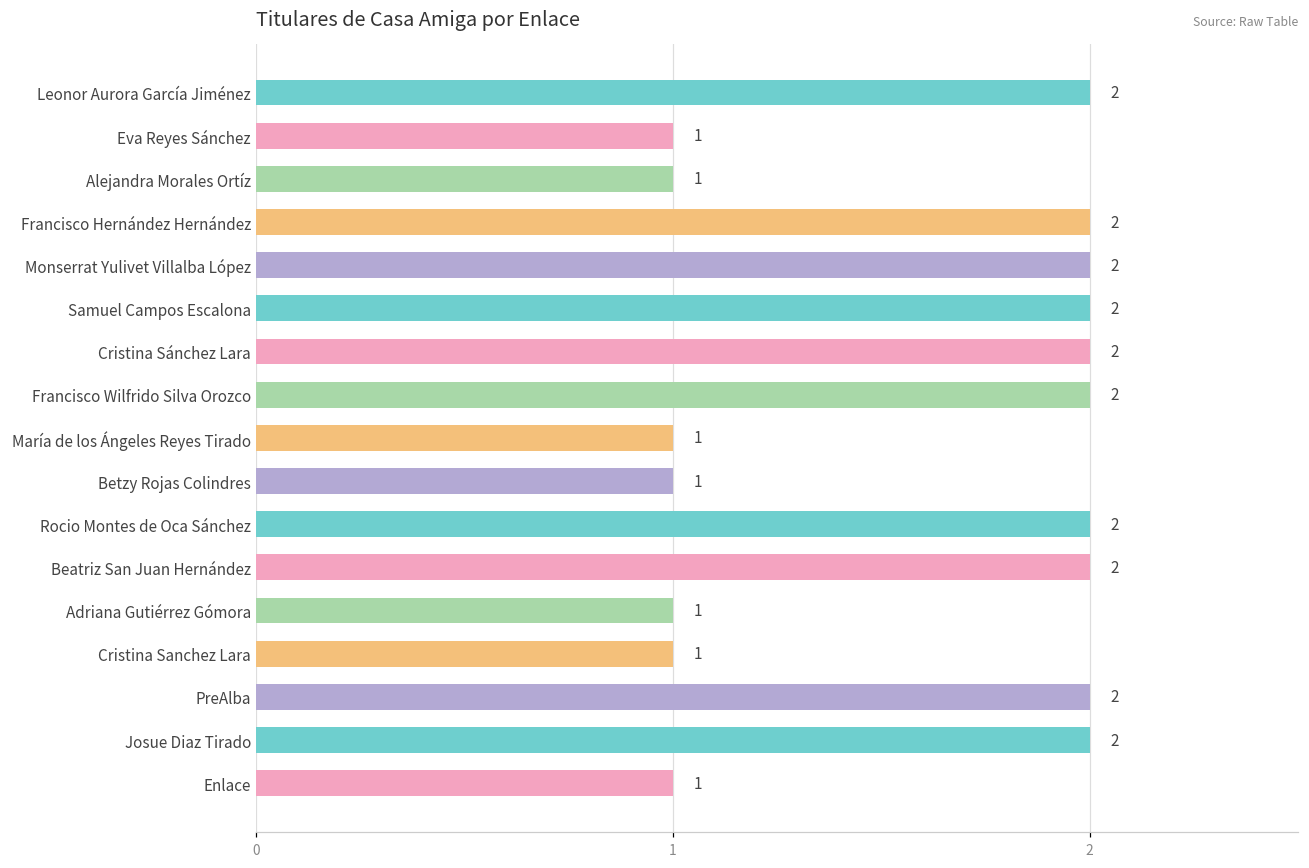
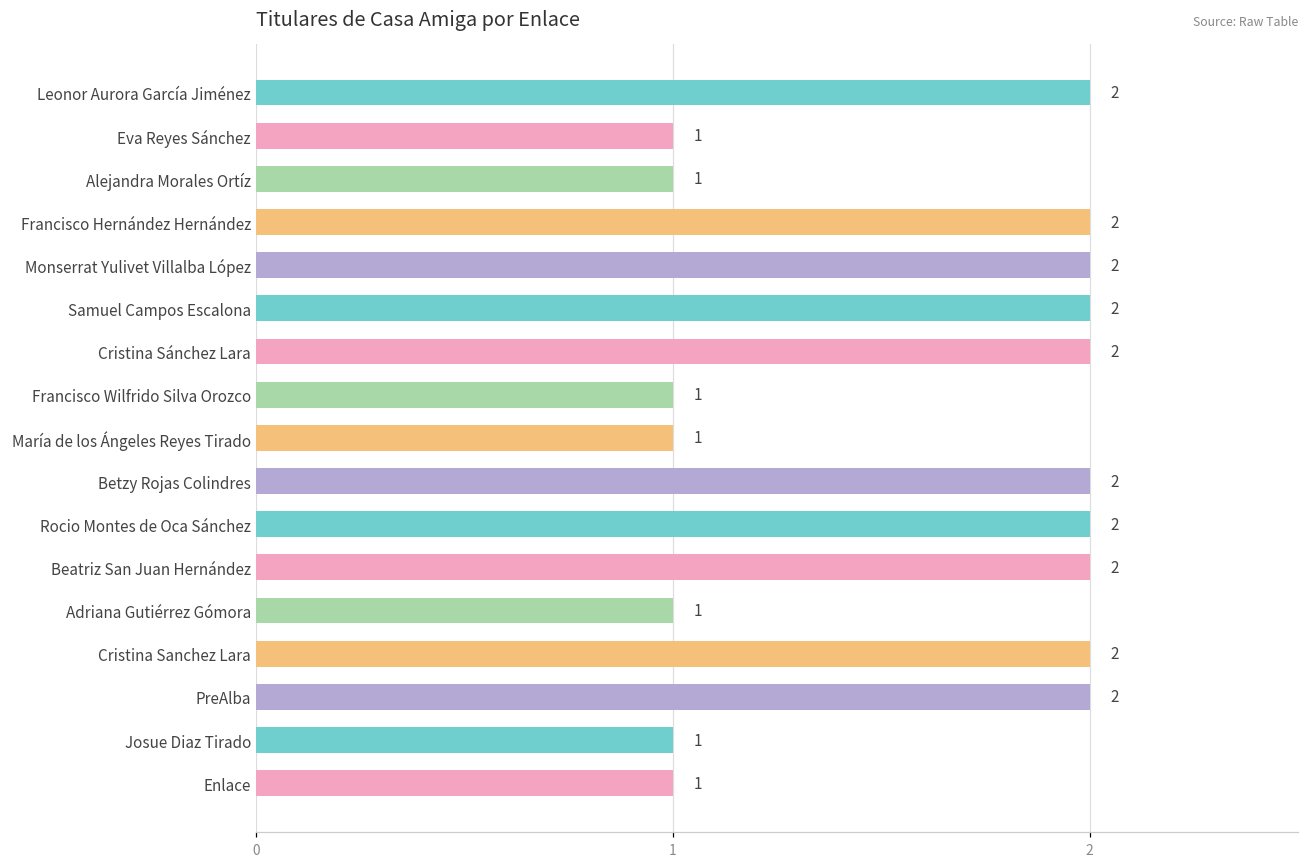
Francisco Wilfrido Silva Orozco: 2 -> 1
Betzy Rojas Colindres: 1 -> 2
Cristina Sanchez Lara: 1 -> 2
Josue Diaz Tirado: 2 -> 1
